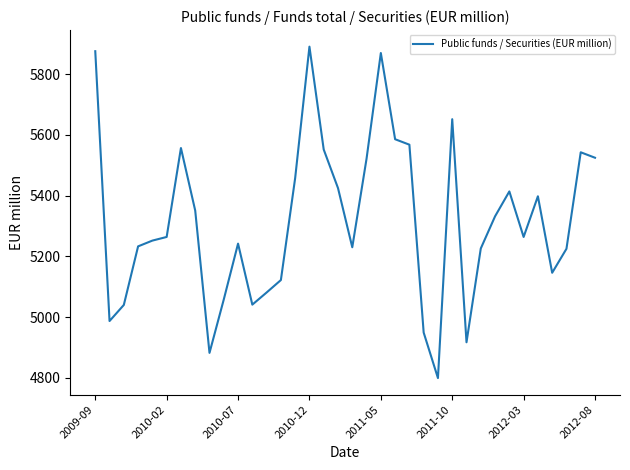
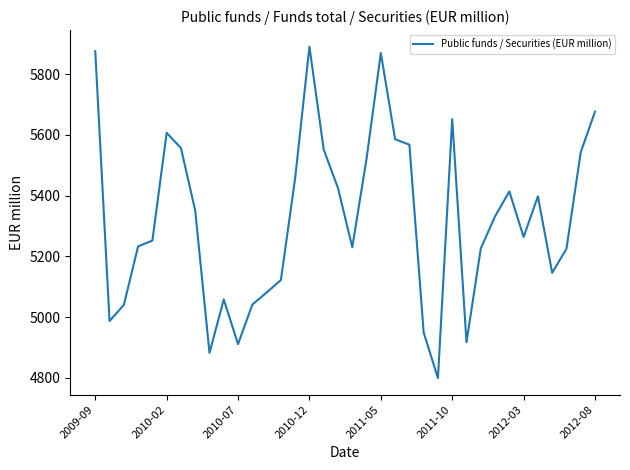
2010-02: 5260 -> 5610
2010-07: 5240 -> 4910
2012-08: 5530 -> 5680
